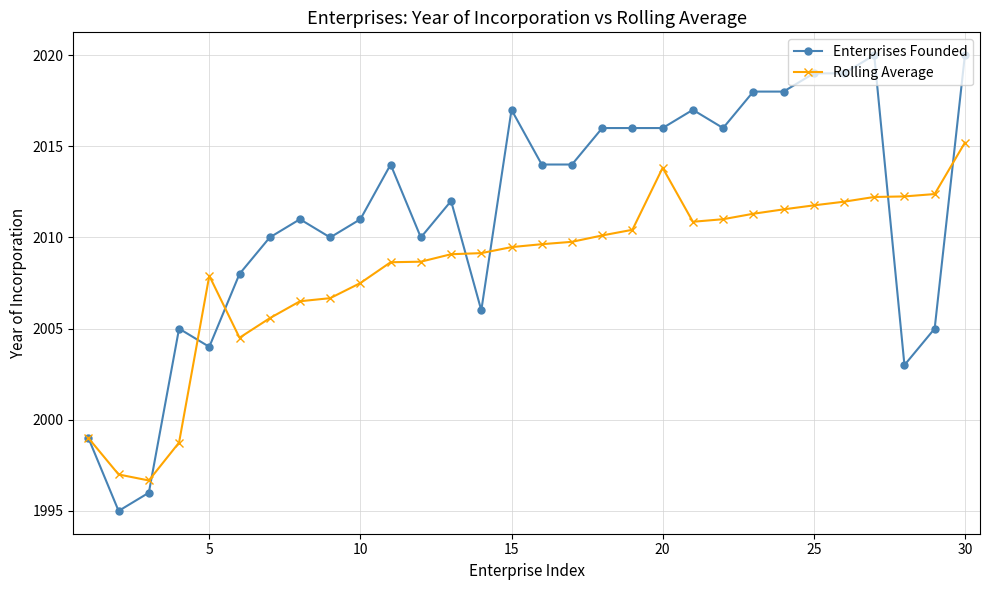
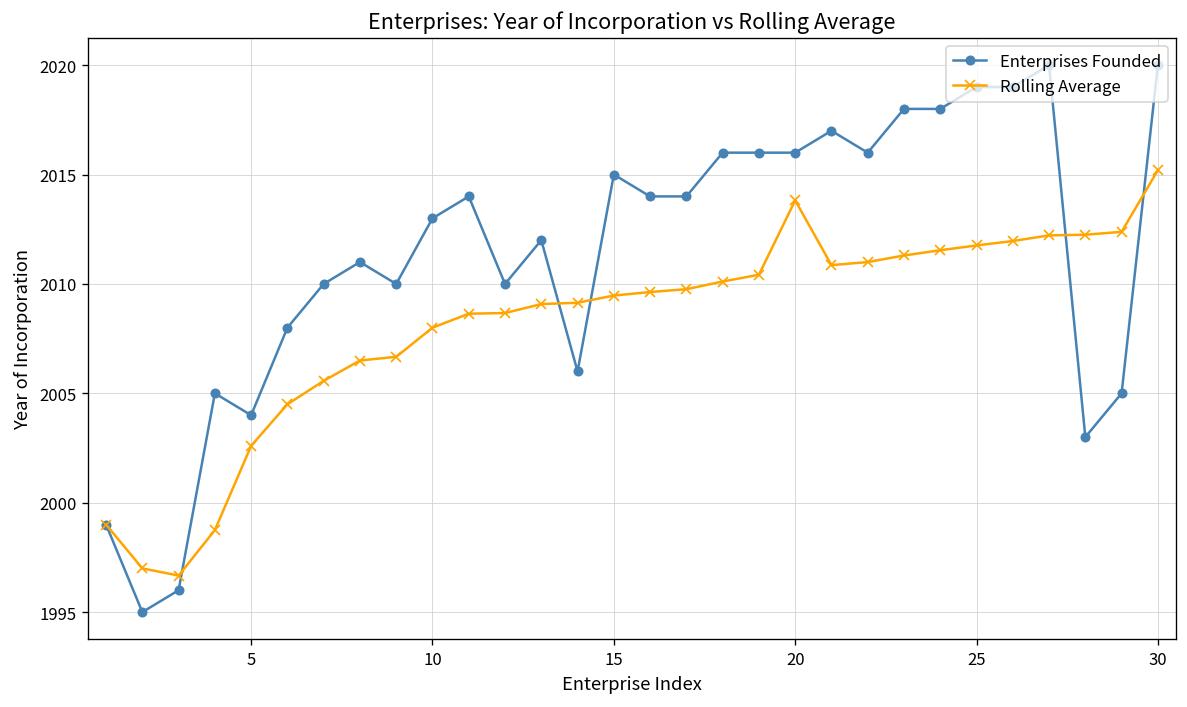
Rolling Average, 5: 2007.9 -> 2002.6
Enterprises Founded, 10: 2011 -> 2013
Rolling Average, 10: 2007.5 -> 2008.0
Enterprises Founded, 15: 2017 -> 2015
